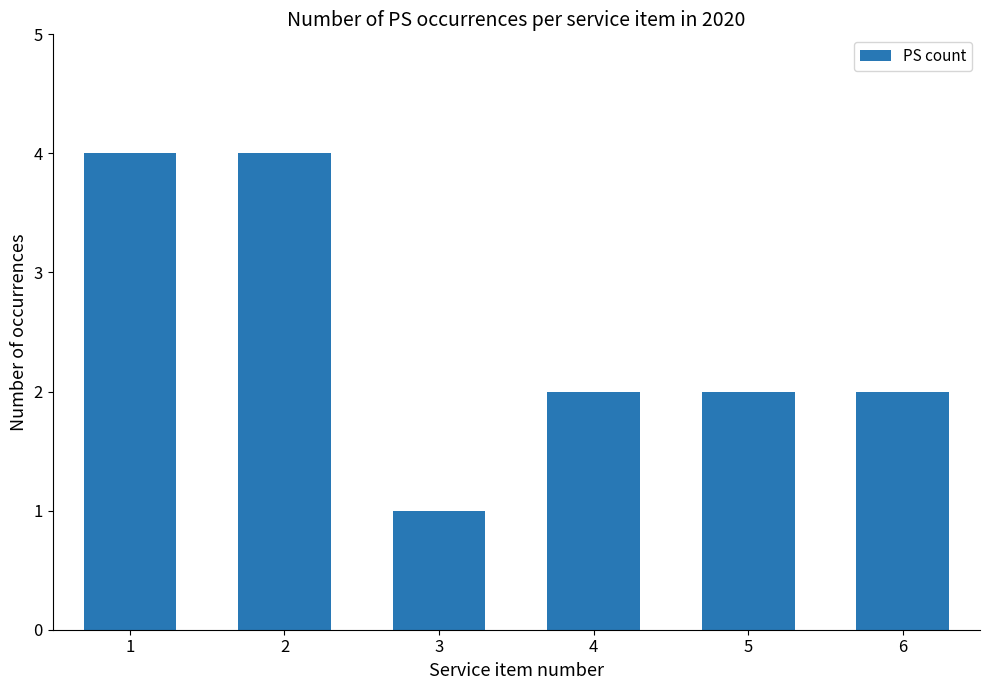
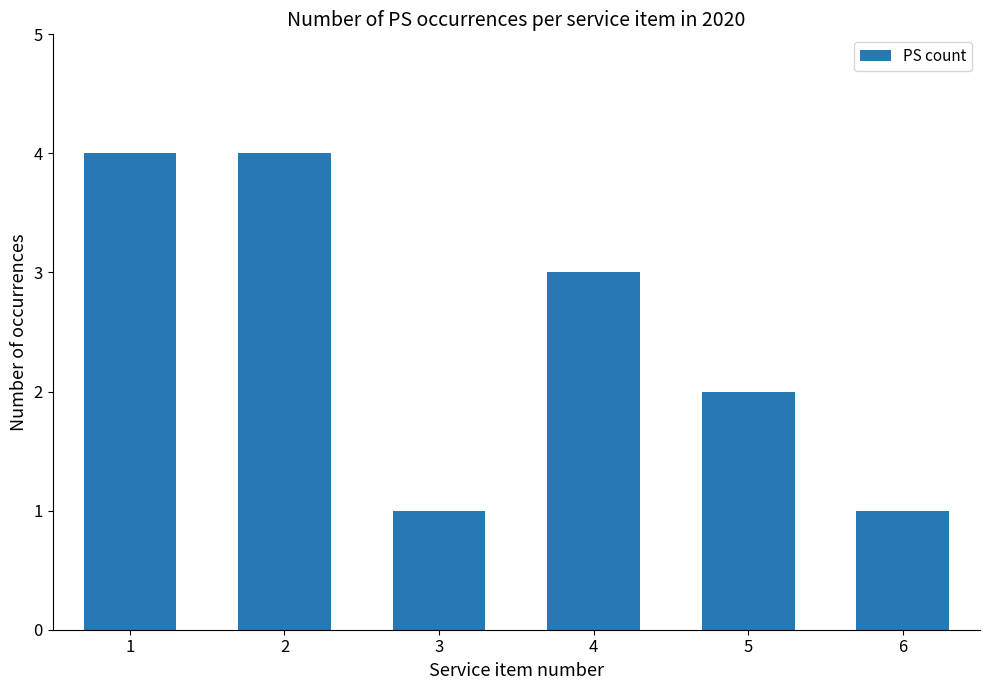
4: 2 -> 3
6: 2 -> 1
